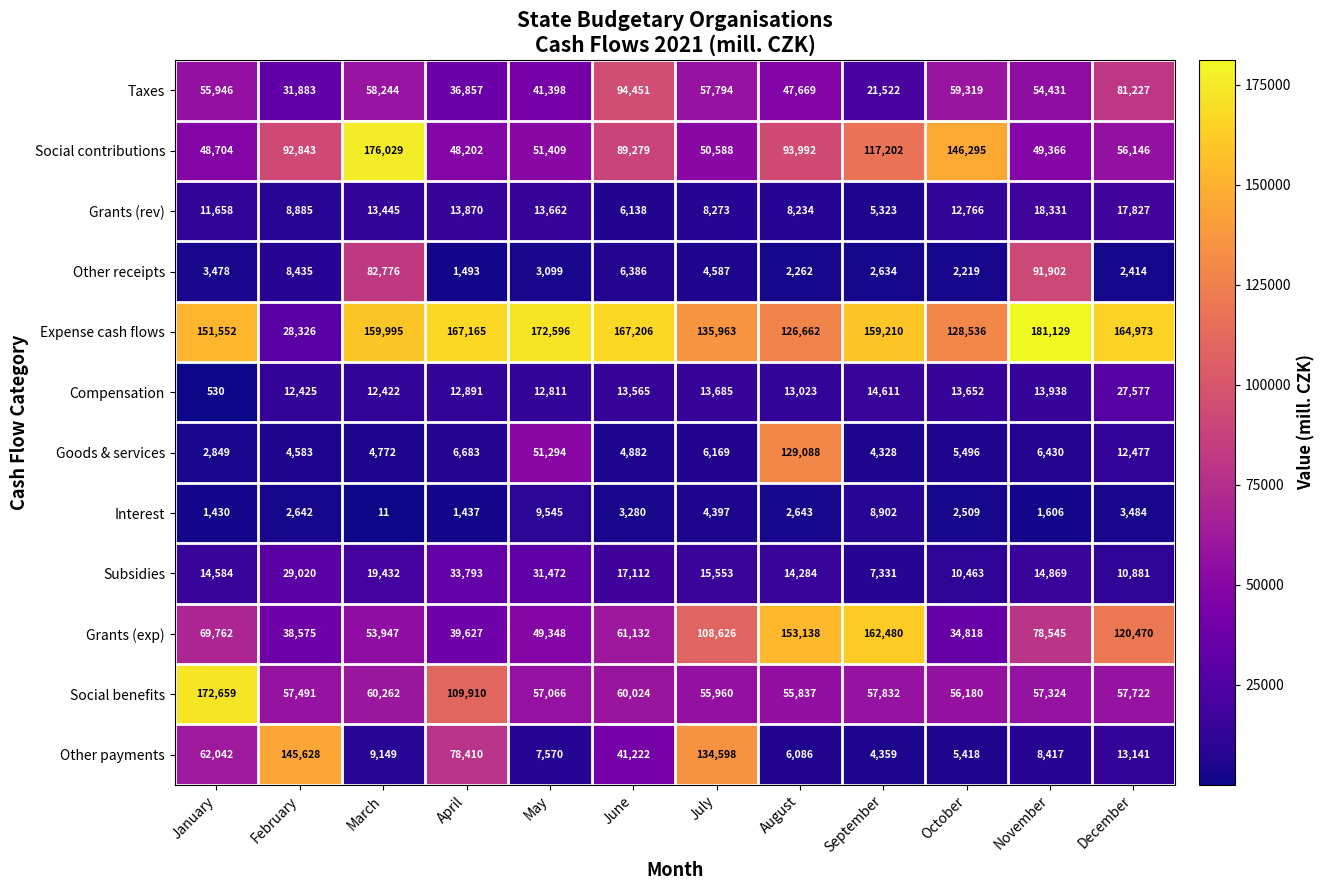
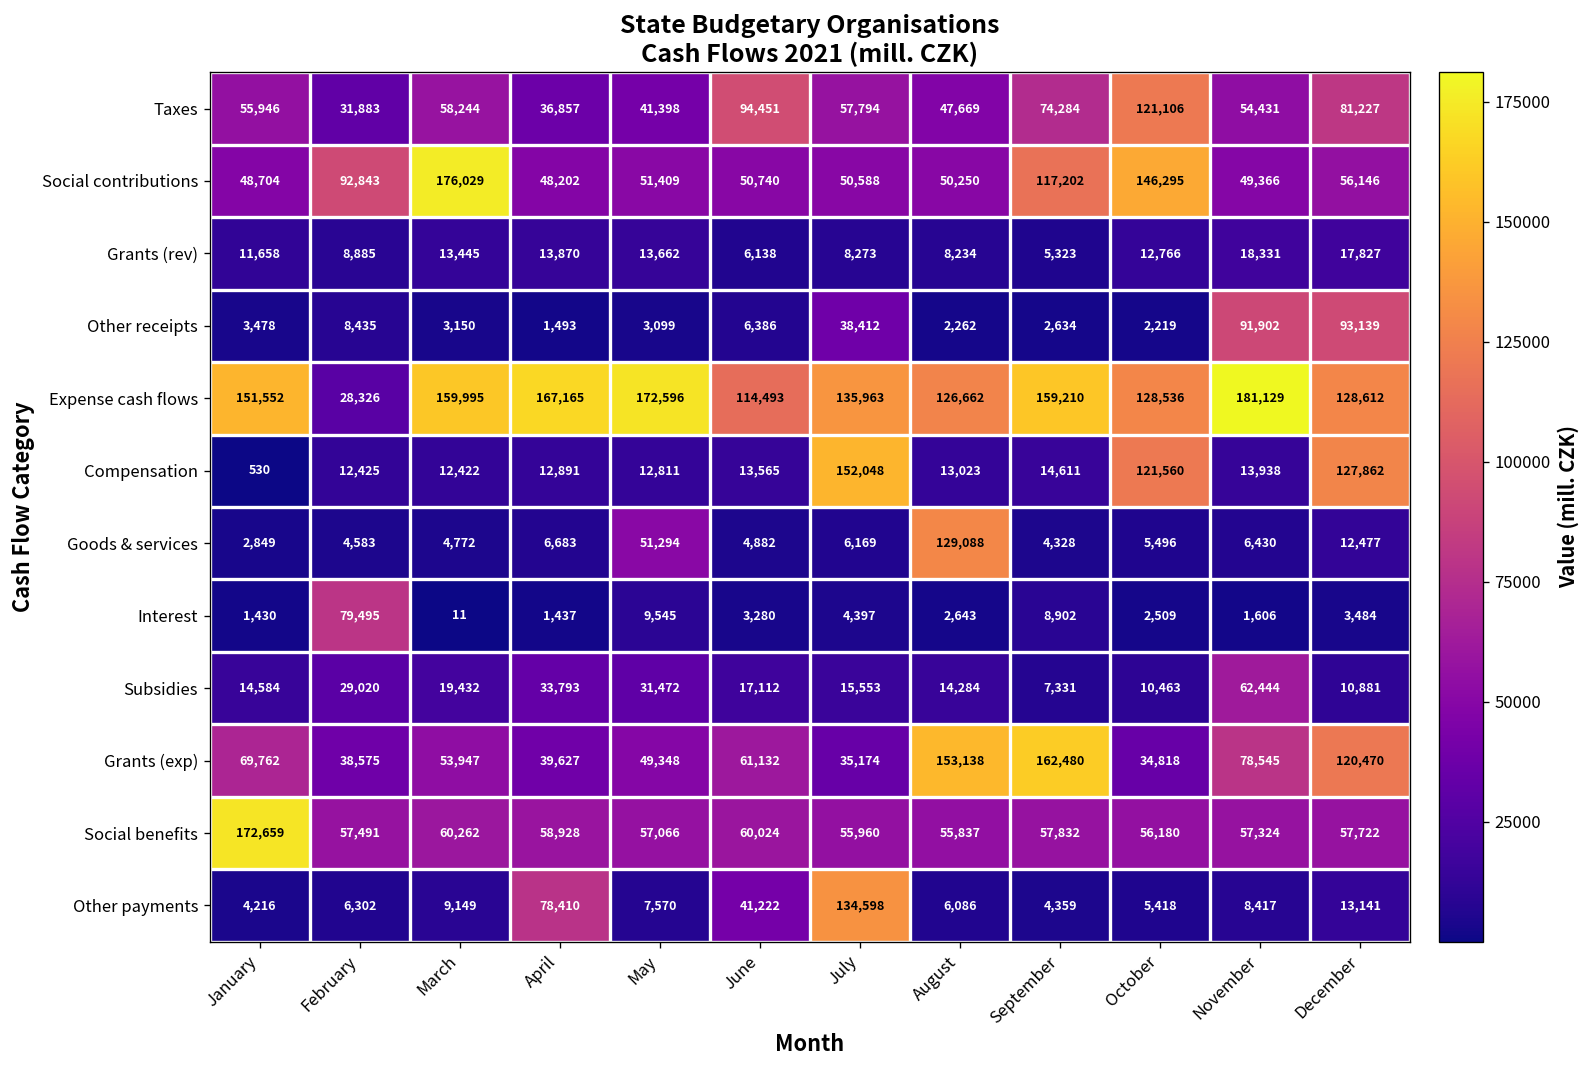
Taxes, September: 21,522 -> 74,284
Taxes, October: 59,319 -> 121,106
Social contributions, June: 89,279 -> 50,740
Social contributions, August: 93,992 -> 50,250
Other receipts, March: 82,776 -> 3,150
Other receipts, July: 4,587 -> 38,412
Other receipts, December: 2,414 -> 93,139
Expense cash flows, June: 167,206 -> 114,493
Expense cash flows, December: 164,973 -> 128,612
Compensation, July: 13,685 -> 152,048
Compensation, October: 13,652 -> 121,560
Compensation, December: 27,577 -> 127,862
Interest, February: 2,642 -> 79,495
Subsidies, November: 14,869 -> 62,444
Grants (exp), July: 108,626 -> 35,174
Social benefits, April: 109,910 -> 58,928
Other payments, January: 62,042 -> 4,216
Other payments, February: 145,628 -> 6,302
